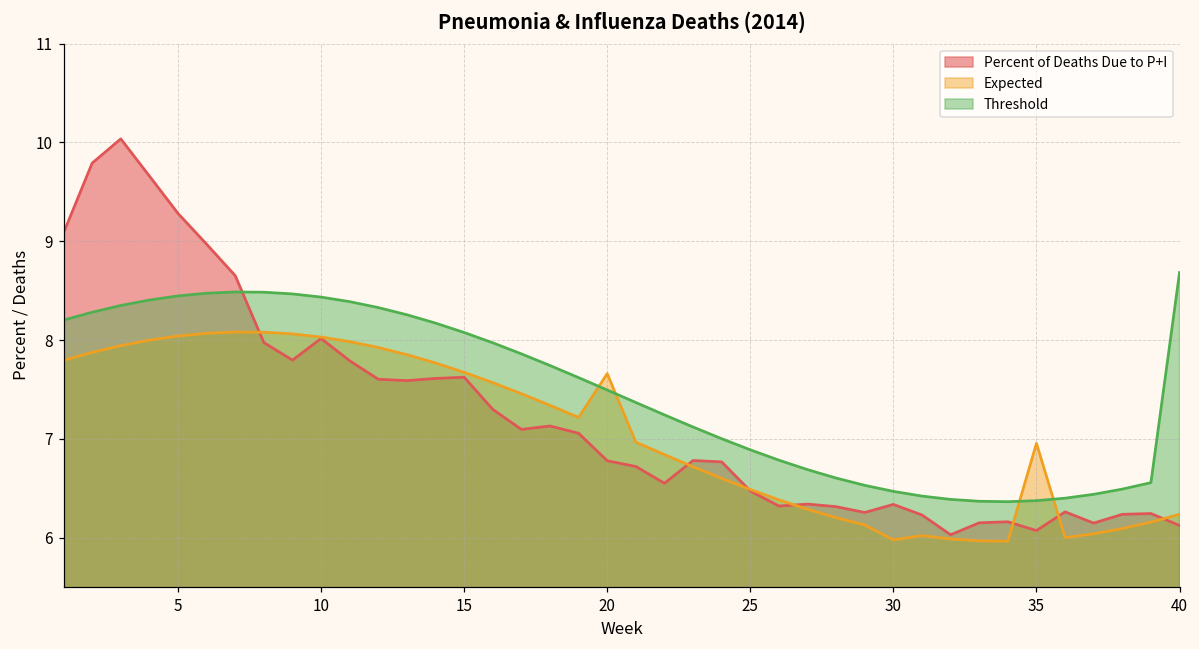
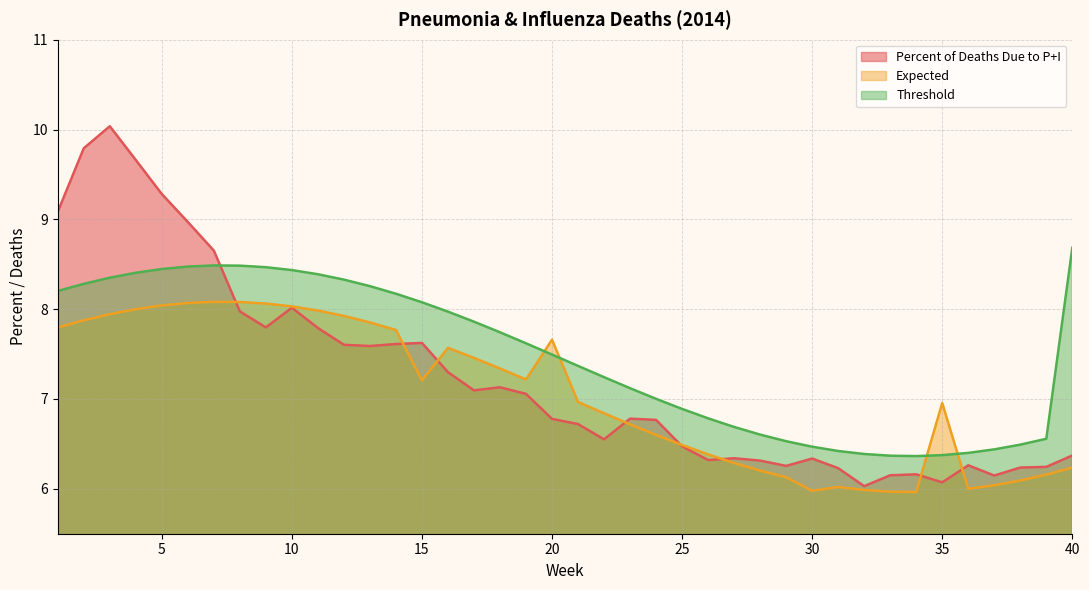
Expected, 15: 7.7 -> 7.2
Percent of Deaths Due to P+I, 40: 6.1 -> 6.4
